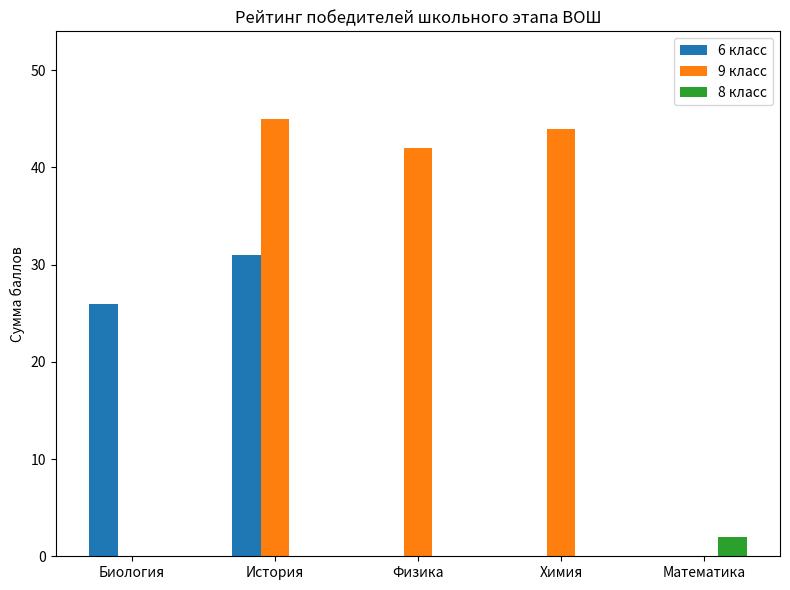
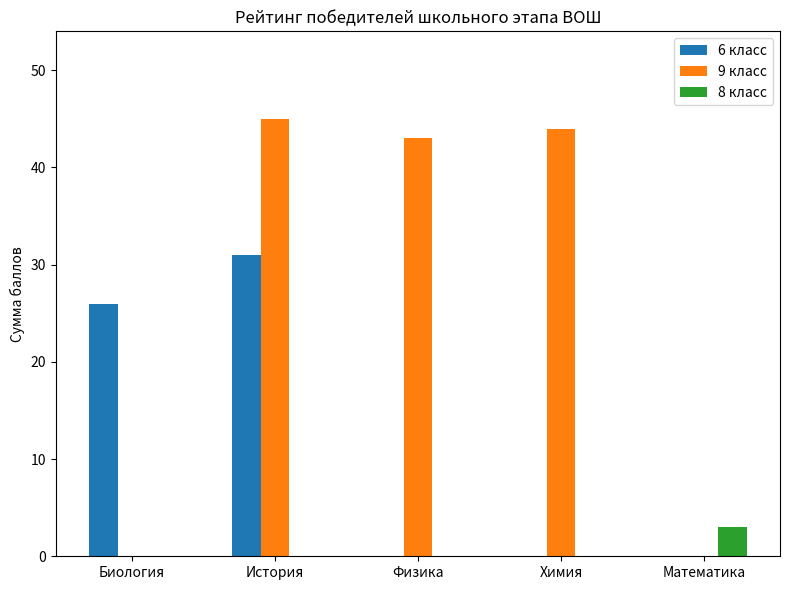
9 класс, Физика: 42 -> 43
8 класс, Математика: 2 -> 3
